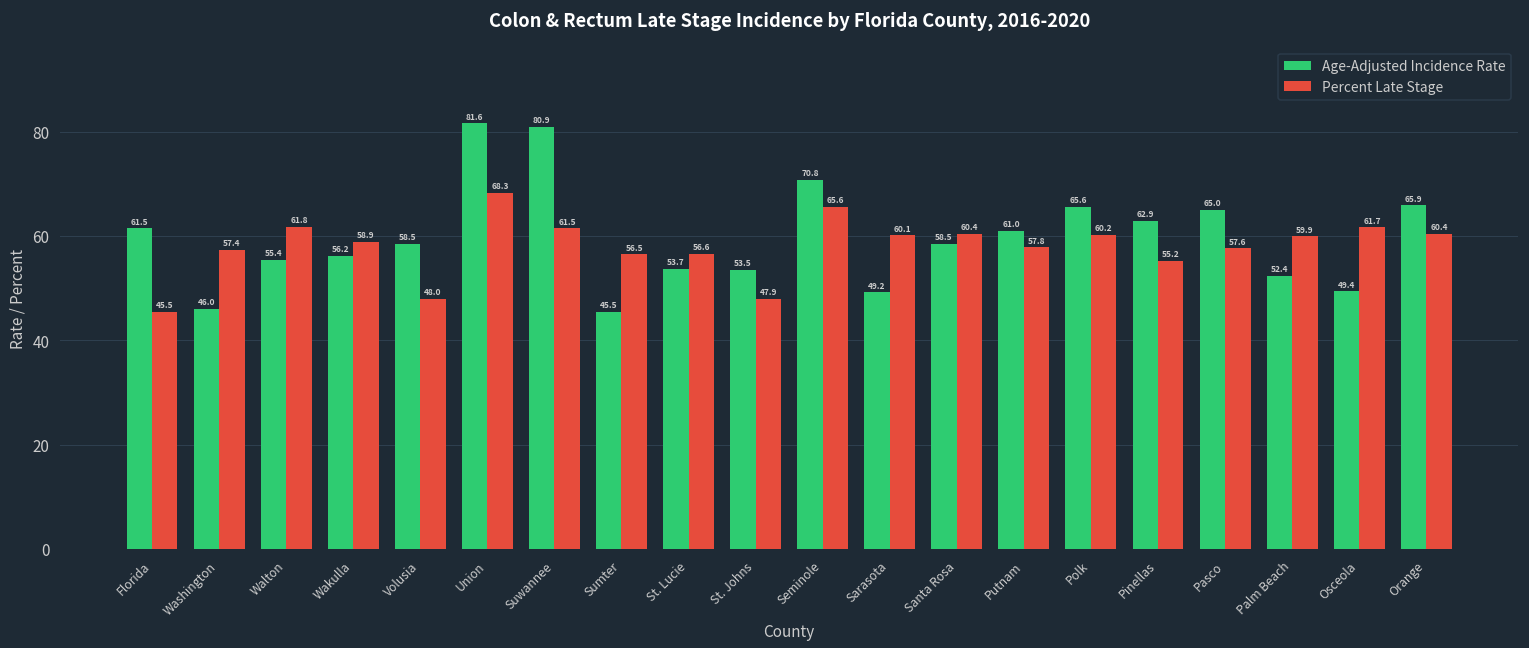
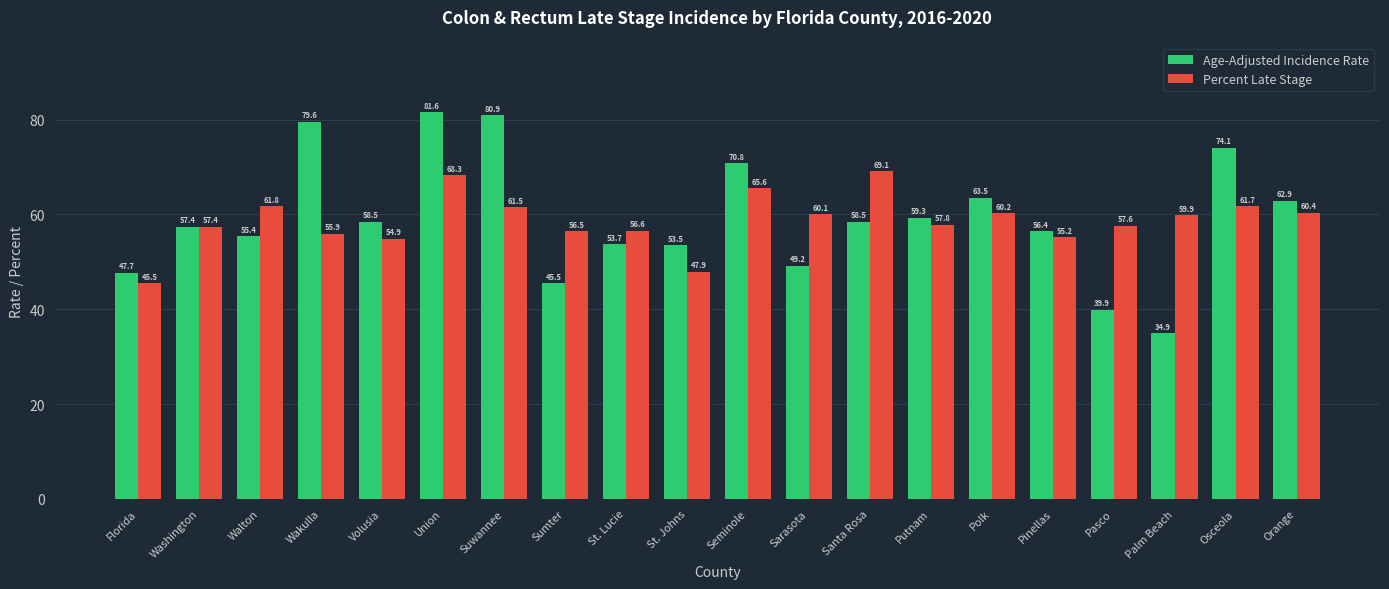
Age-Adjusted Incidence Rate, Florida: 61.5 -> 47.7
Age-Adjusted Incidence Rate, Washington: 46.0 -> 57.4
Age-Adjusted Incidence Rate, Wakulla: 56.2 -> 79.6
Percent Late Stage, Wakulla: 58.9 -> 55.9
Percent Late Stage, Volusia: 48.0 -> 54.9
Percent Late Stage, Santa Rosa: 60.4 -> 69.1
Age-Adjusted Incidence Rate, Putnam: 61.0 -> 59.3
Age-Adjusted Incidence Rate, Polk: 65.6 -> 63.5
Age-Adjusted Incidence Rate, Pinellas: 62.9 -> 56.4
Age-Adjusted Incidence Rate, Pasco: 65.0 -> 39.9
Age-Adjusted Incidence Rate, Palm Beach: 52.4 -> 34.9
Age-Adjusted Incidence Rate, Osceola: 49.4 -> 74.1
Age-Adjusted Incidence Rate, Orange: 65.9 -> 62.9
